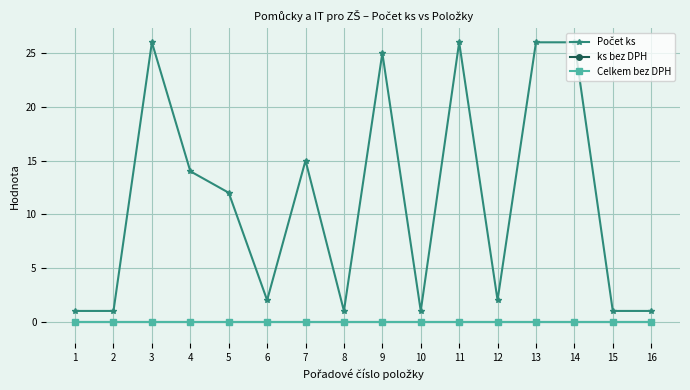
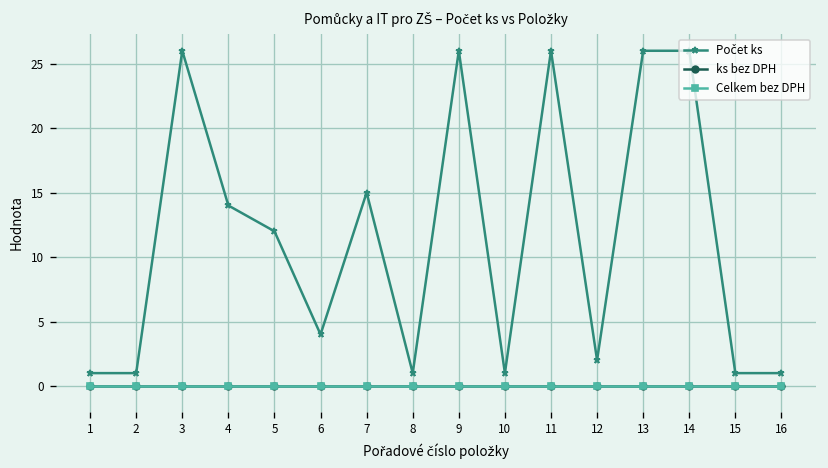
Počet ks, 6: 2 -> 4
Počet ks, 9: 25 -> 26
